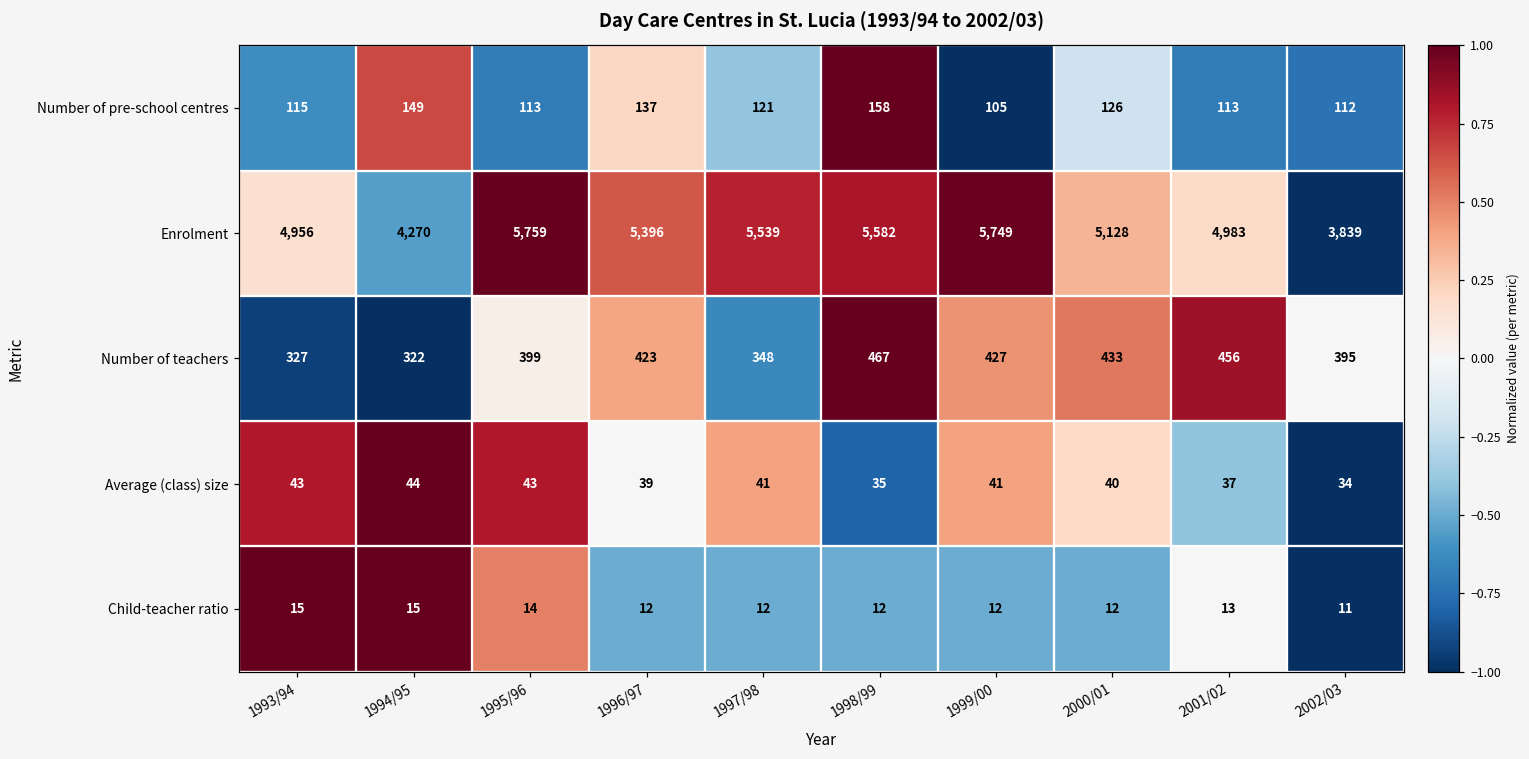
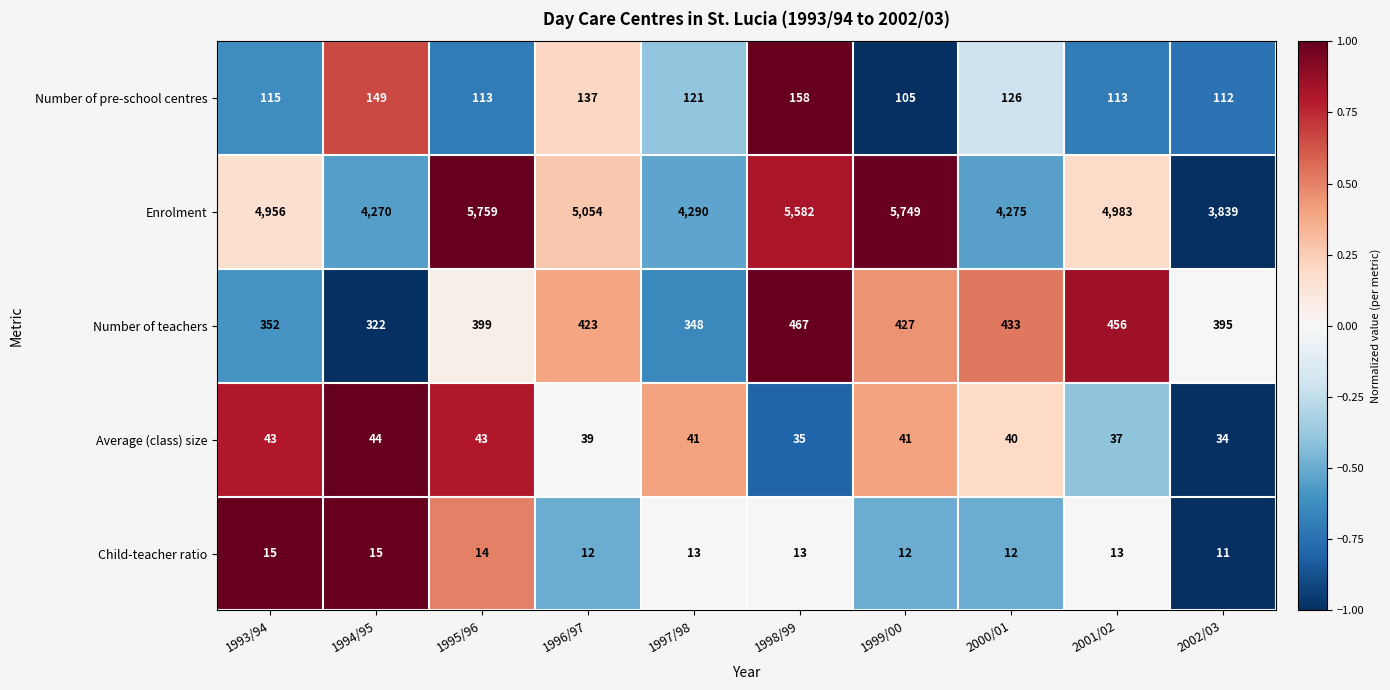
Enrolment, 1996/97: 5,396 -> 5,054
Enrolment, 1997/98: 5,539 -> 4,290
Enrolment, 2000/01: 5,128 -> 4,275
Number of teachers, 1993/94: 327 -> 352
Child-teacher ratio, 1997/98: 12 -> 13
Child-teacher ratio, 1998/99: 12 -> 13
